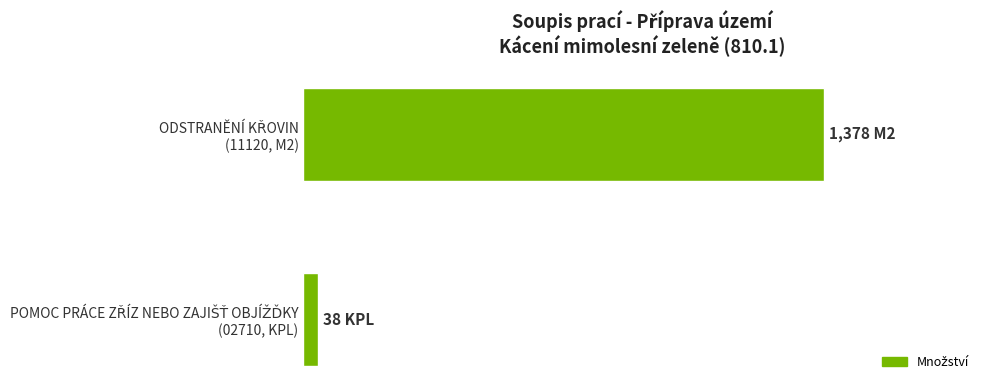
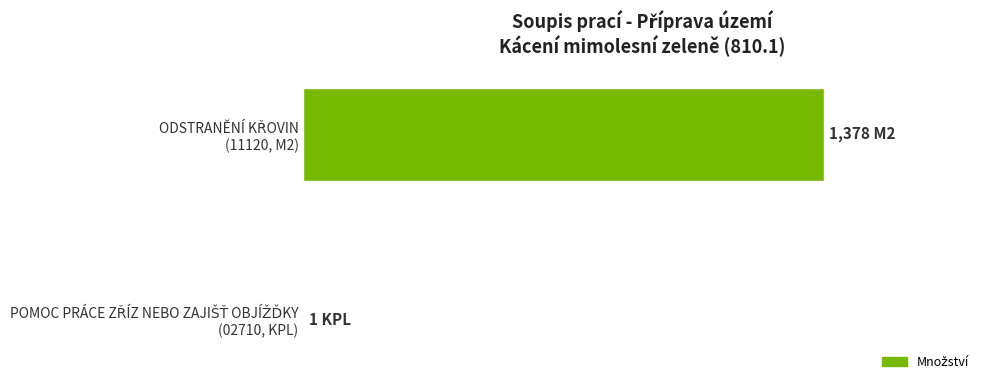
POMOC PRÁCE ZŘÍZ NEBO ZAJIŠŤ OBJÍŽĎKY (02710, KPL): 38 -> 1
